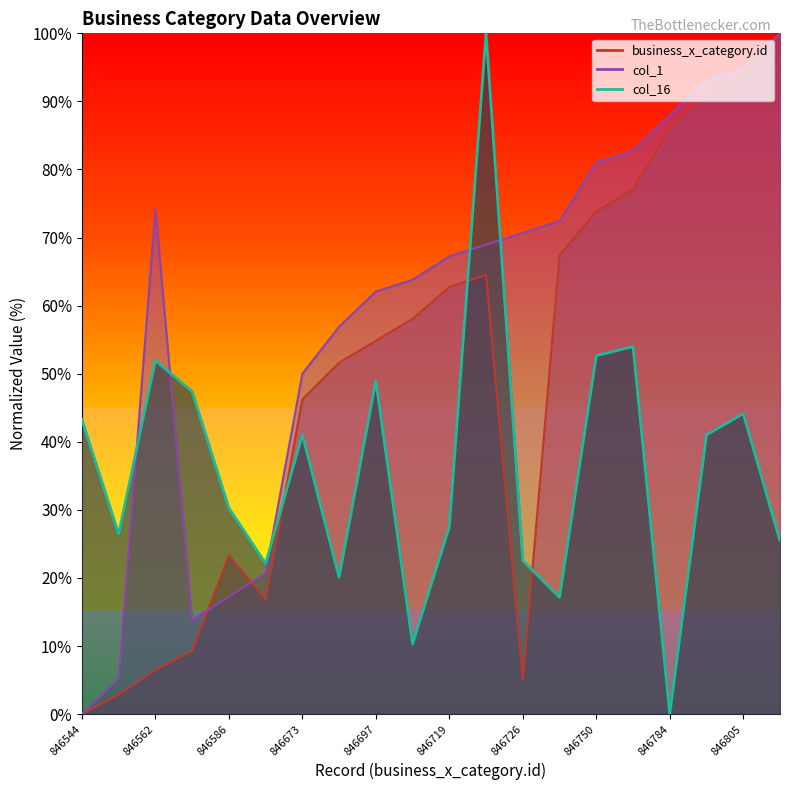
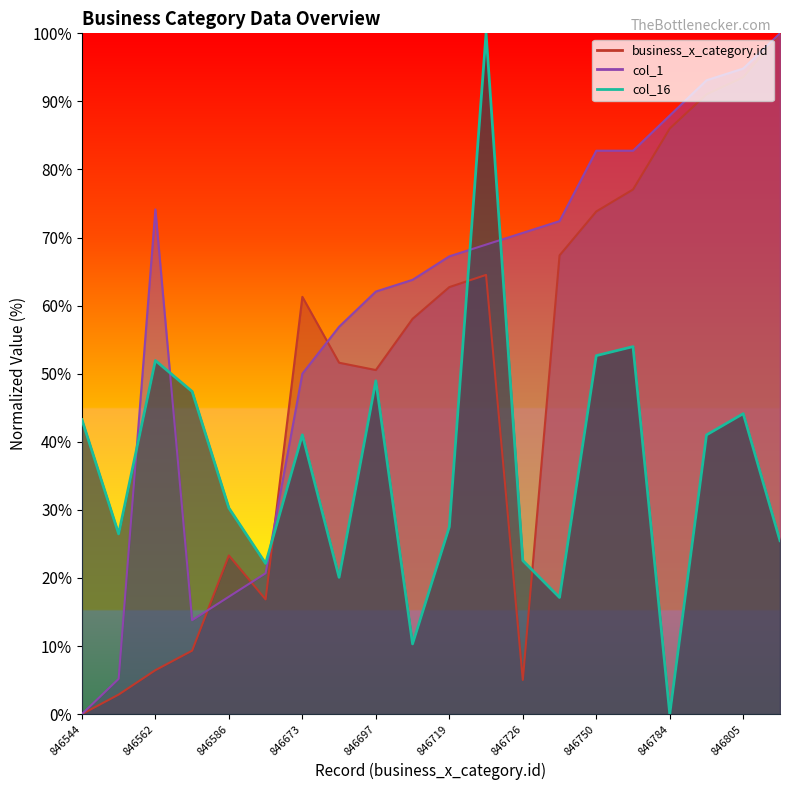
business_x_category.id, 846673: 46% -> 61%
business_x_category.id, 846697: 55% -> 51%
col_1, 846750: 81% -> 83%
